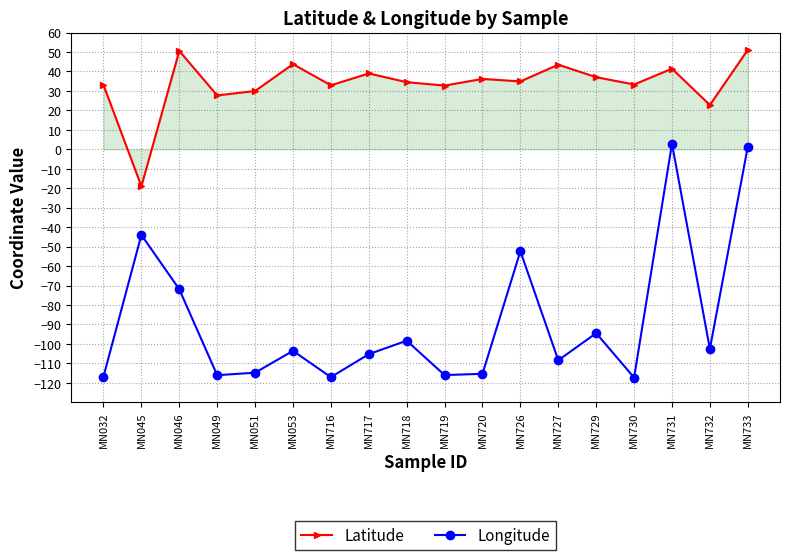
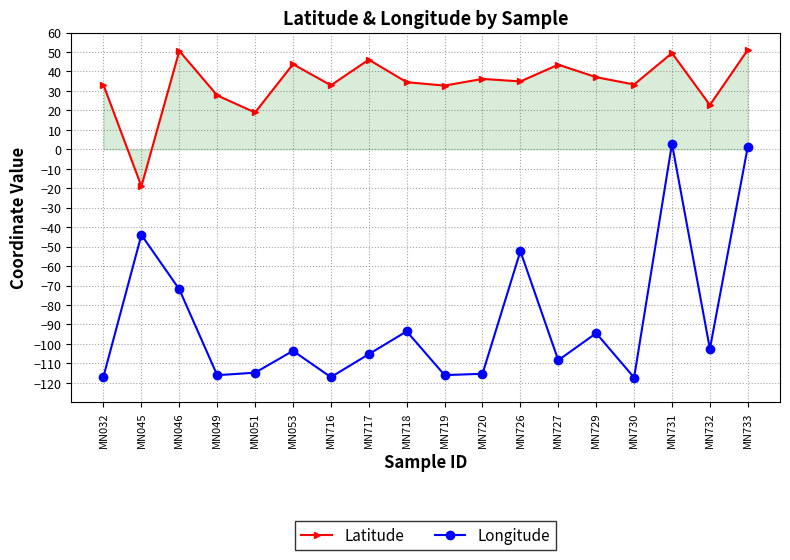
Latitude, MN051: 30 -> 19
Latitude, MN717: 39 -> 46
Longitude, MN718: -98 -> -94
Latitude, MN731: 41 -> 49
